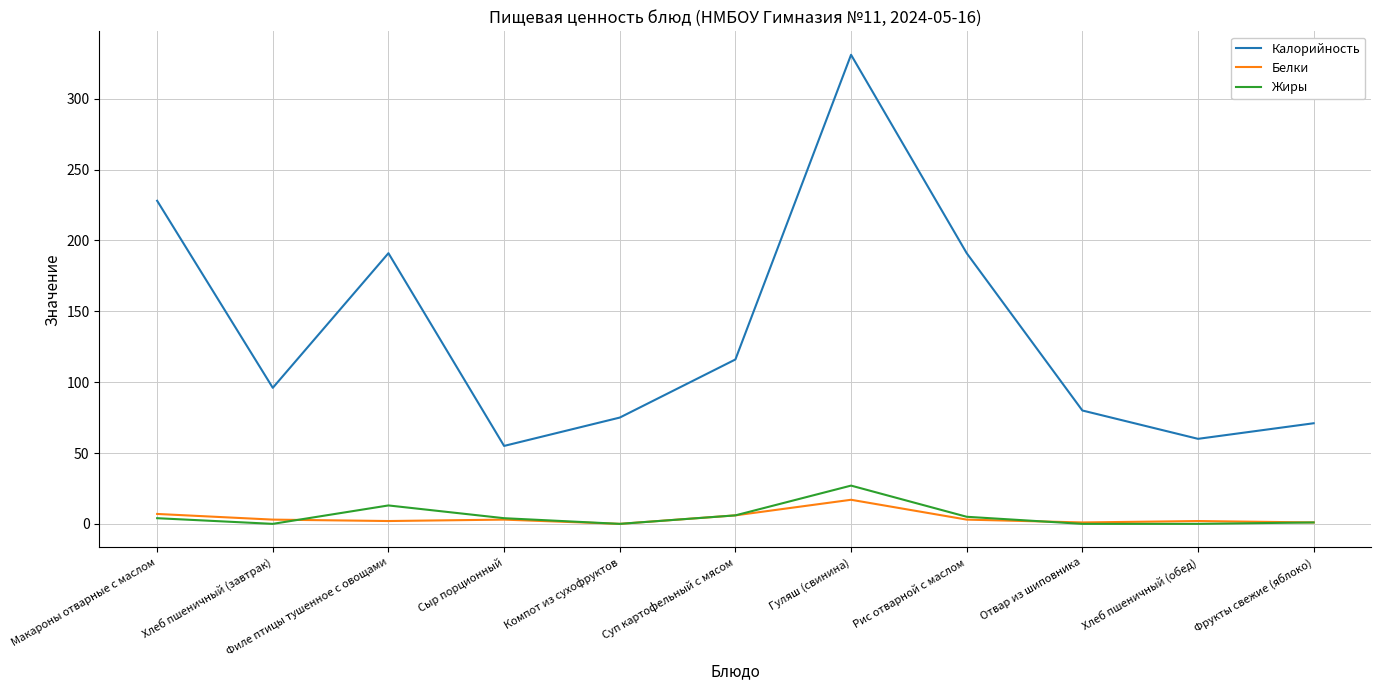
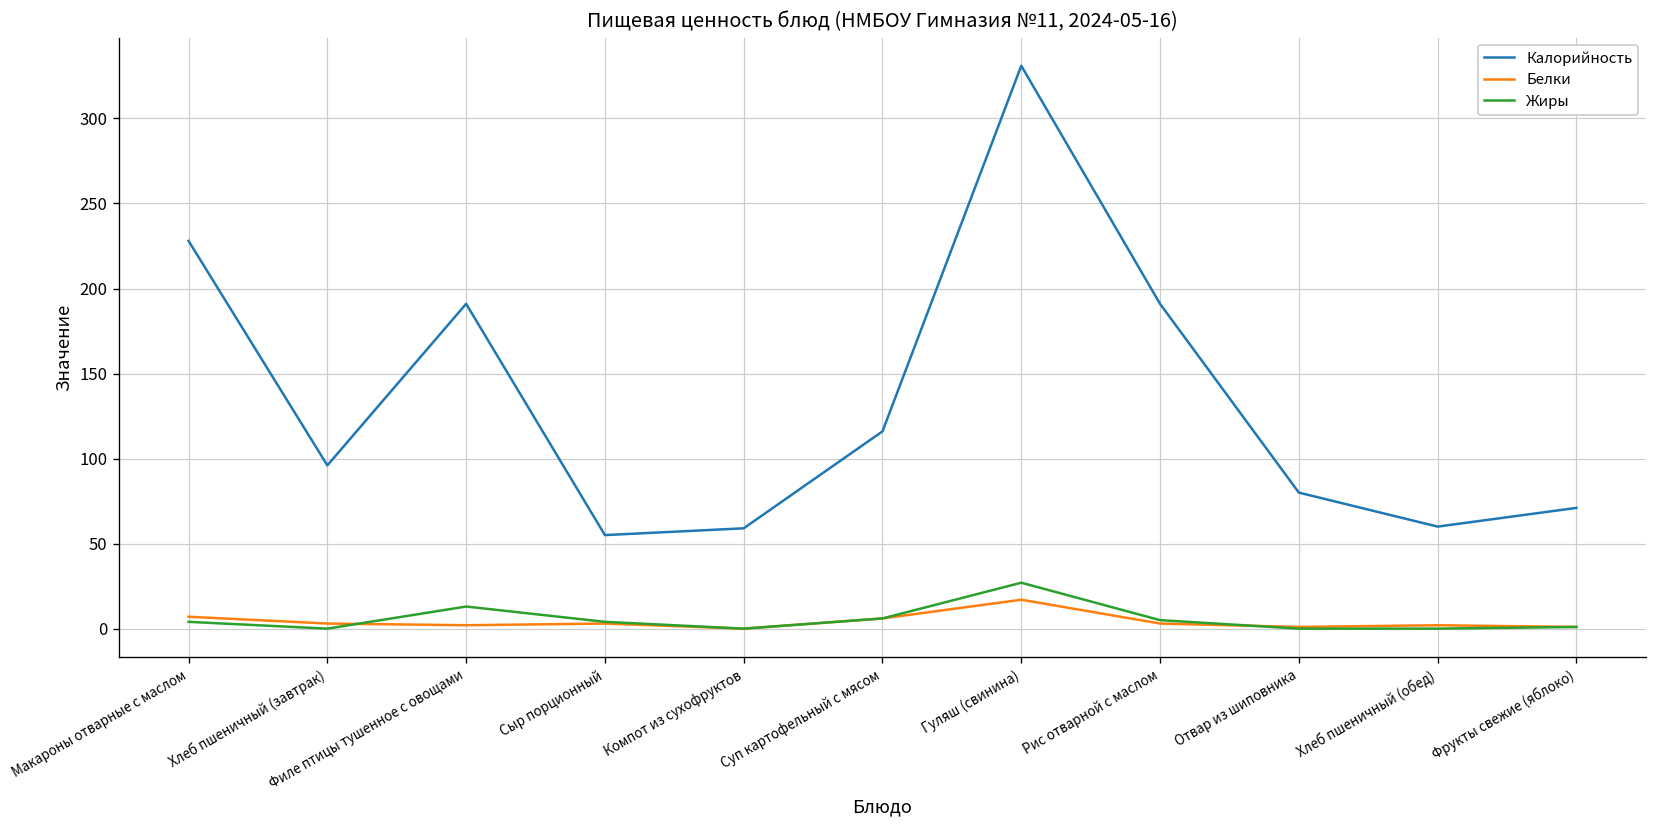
Калорийность, Компот из сухофруктов: 75 -> 59
